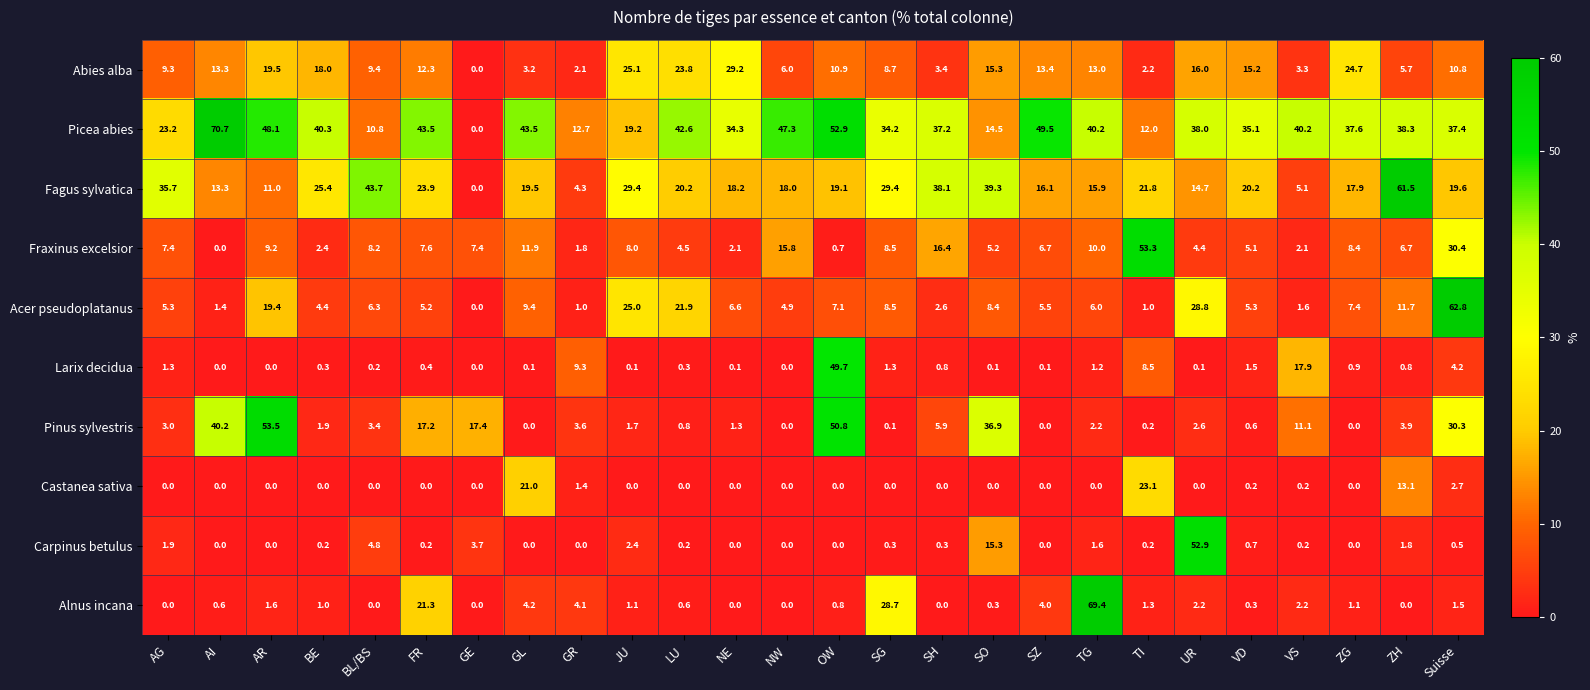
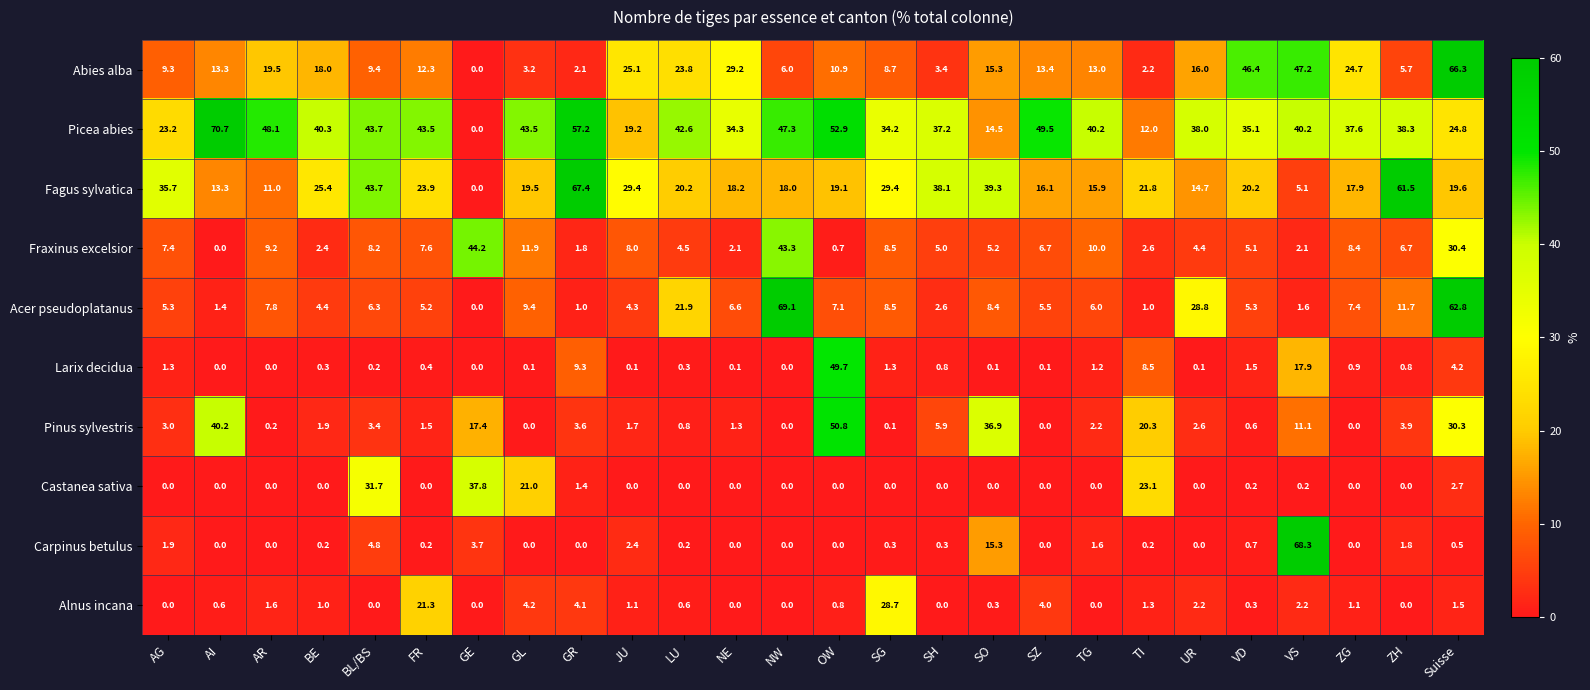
Abies alba, VD: 15.2 -> 46.4
Abies alba, VS: 3.3 -> 47.2
Abies alba, Suisse: 10.8 -> 66.3
Picea abies, BL/BS: 10.8 -> 43.7
Picea abies, GR: 12.7 -> 57.2
Picea abies, Suisse: 37.4 -> 24.8
Fagus sylvatica, GR: 4.3 -> 67.4
Fraxinus excelsior, GE: 7.4 -> 44.2
Fraxinus excelsior, NW: 15.8 -> 43.3
Fraxinus excelsior, SH: 16.4 -> 5.0
Fraxinus excelsior, TI: 53.3 -> 2.6
Acer pseudoplatanus, AR: 19.4 -> 7.8
Acer pseudoplatanus, JU: 25.0 -> 4.3
Acer pseudoplatanus, NW: 4.9 -> 69.1
Pinus sylvestris, AR: 53.5 -> 0.2
Pinus sylvestris, FR: 17.2 -> 1.5
Pinus sylvestris, TI: 0.2 -> 20.3
Castanea sativa, BL/BS: 0.0 -> 31.7
Castanea sativa, GE: 0.0 -> 37.8
Castanea sativa, ZH: 13.1 -> 0.0
Carpinus betulus, UR: 52.9 -> 0.0
Carpinus betulus, VS: 0.2 -> 68.3
Alnus incana, TG: 69.4 -> 0.0
